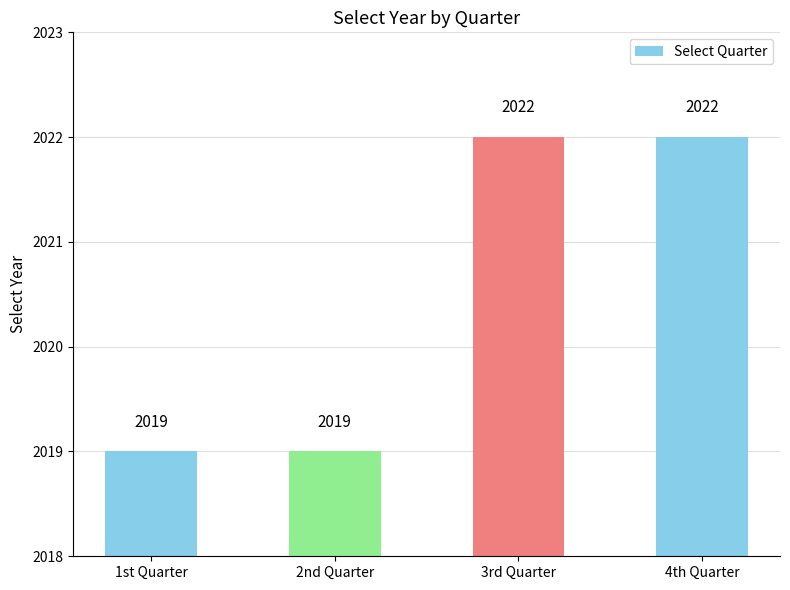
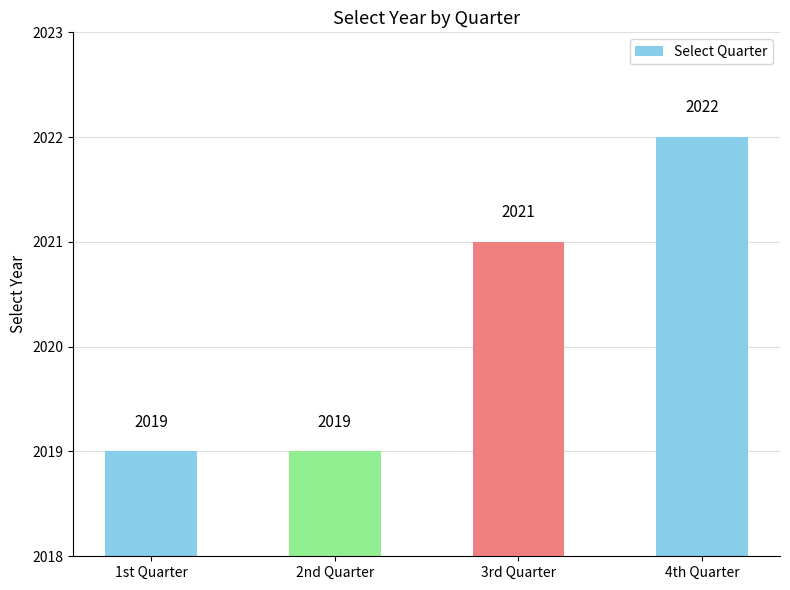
3rd Quarter: 2022 -> 2021
